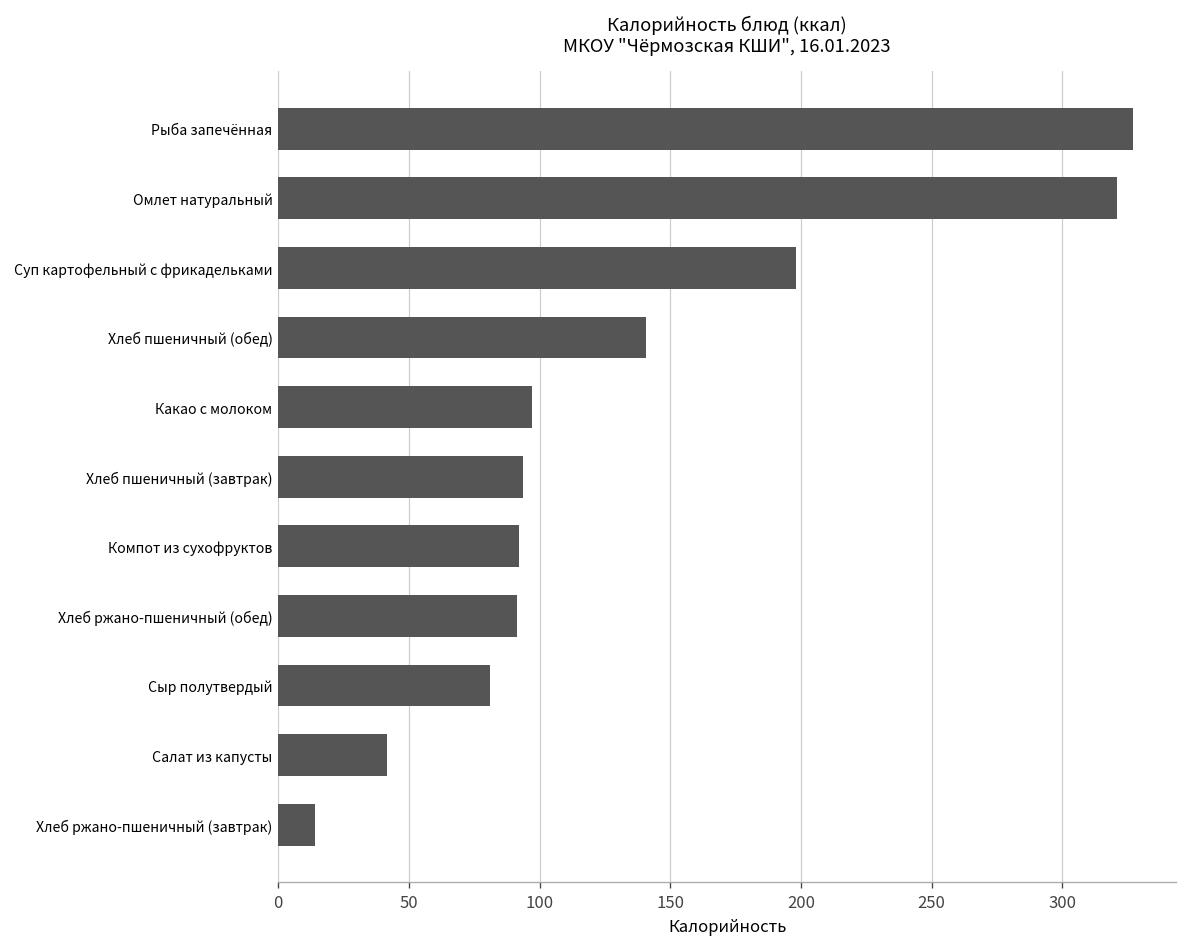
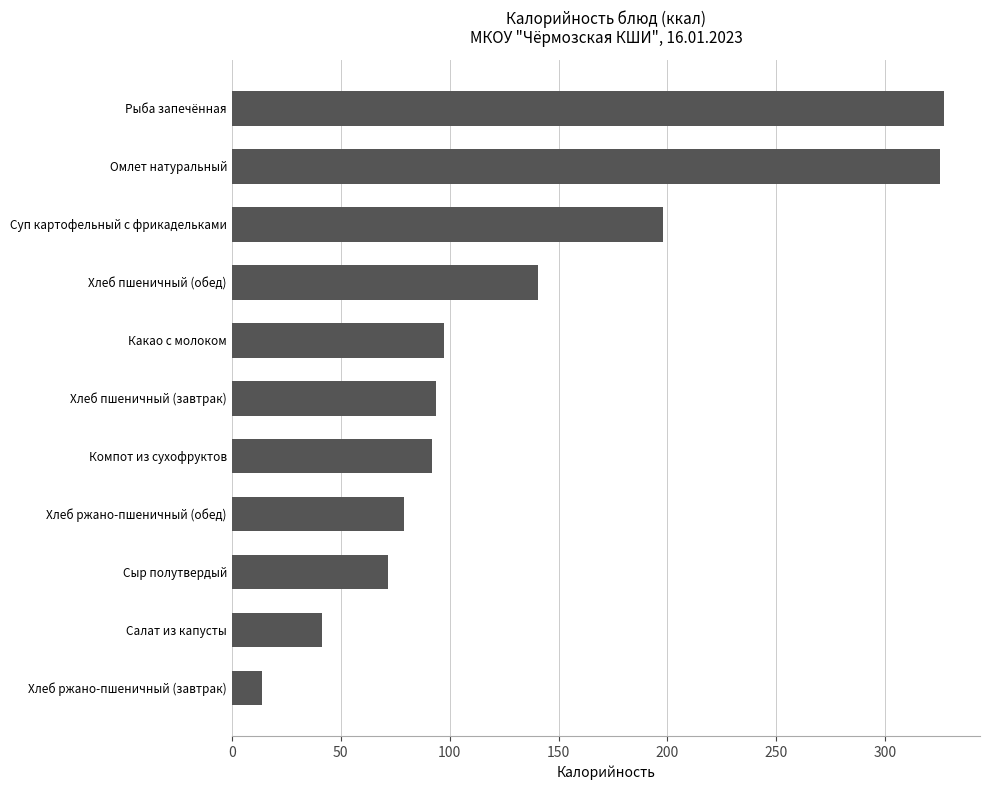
Омлет натуральный: 321 -> 325
Хлеб ржано-пшеничный (обед): 91 -> 79
Сыр полутвердый: 81 -> 72
